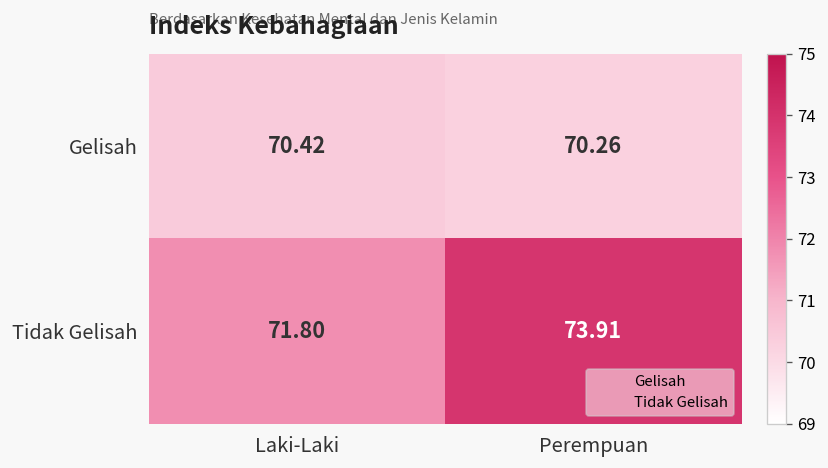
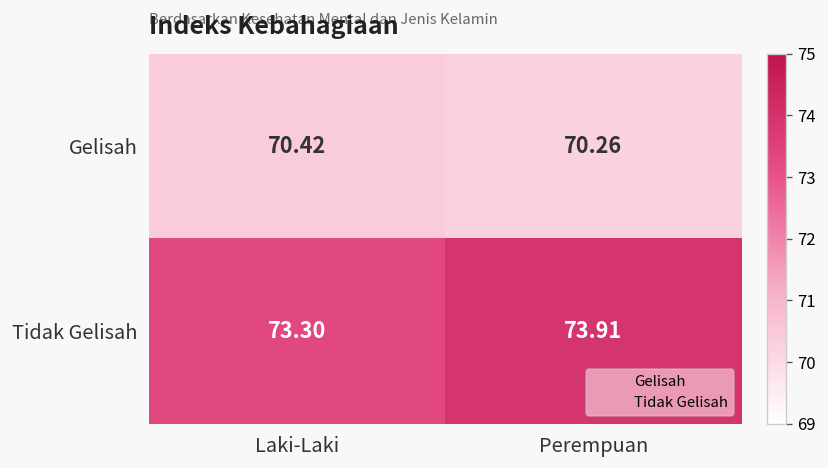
Tidak Gelisah, Laki-Laki: 71.80 -> 73.30
